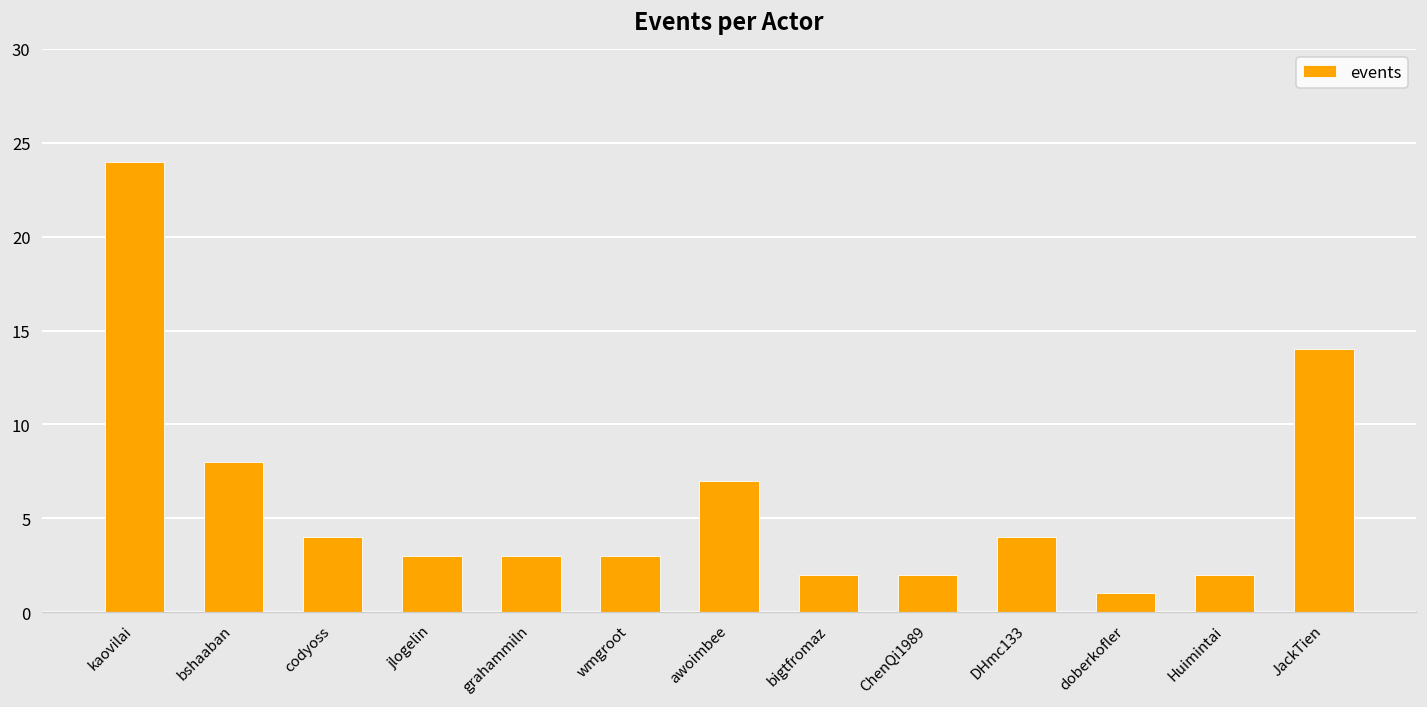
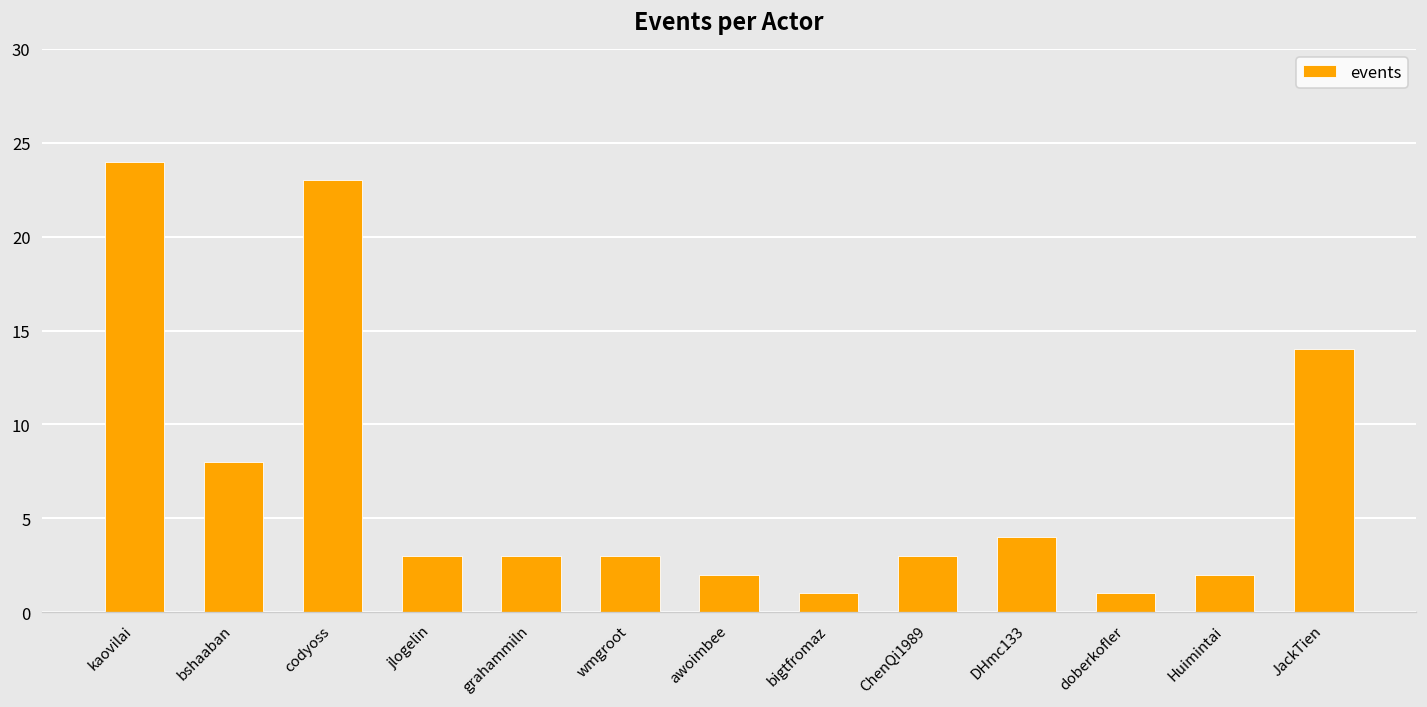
codyoss: 4 -> 23
awoimbee: 7 -> 2
bigtfromaz: 2 -> 1
ChenQi1989: 2 -> 3
